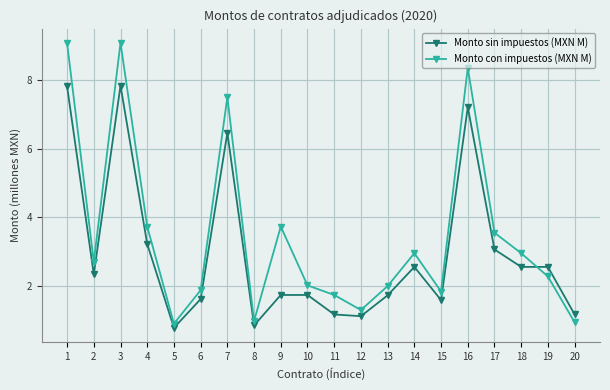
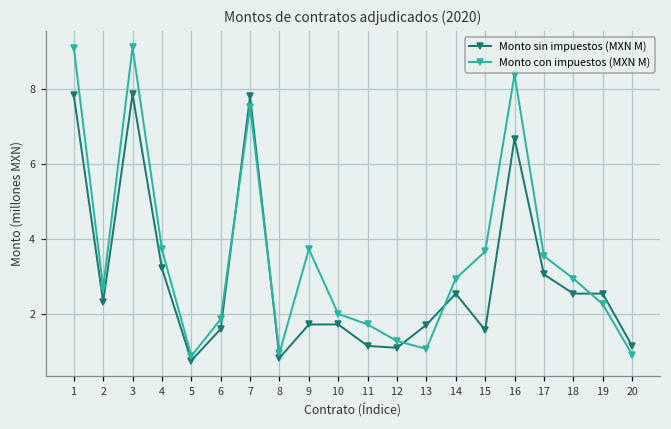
Monto sin impuestos (MXN M), 7: 6.5 -> 7.8
Monto con impuestos (MXN M), 13: 2.0 -> 1.1
Monto con impuestos (MXN M), 15: 1.8 -> 3.7
Monto sin impuestos (MXN M), 16: 7.2 -> 6.7
